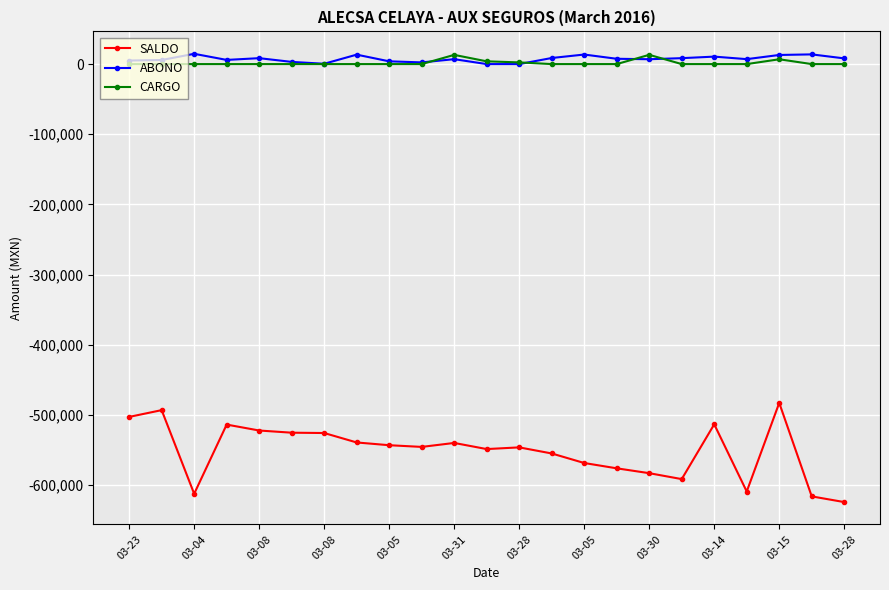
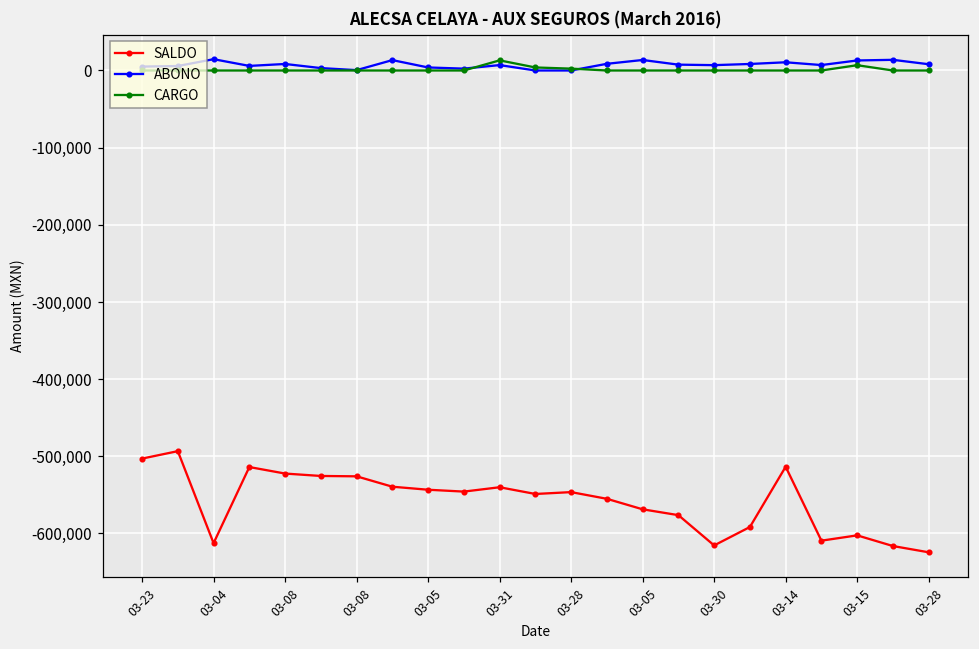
SALDO, 03-30: -580,000 -> -620,000
CARGO, 03-30: 10,000 -> 0
SALDO, 03-15: -480,000 -> -600,000
